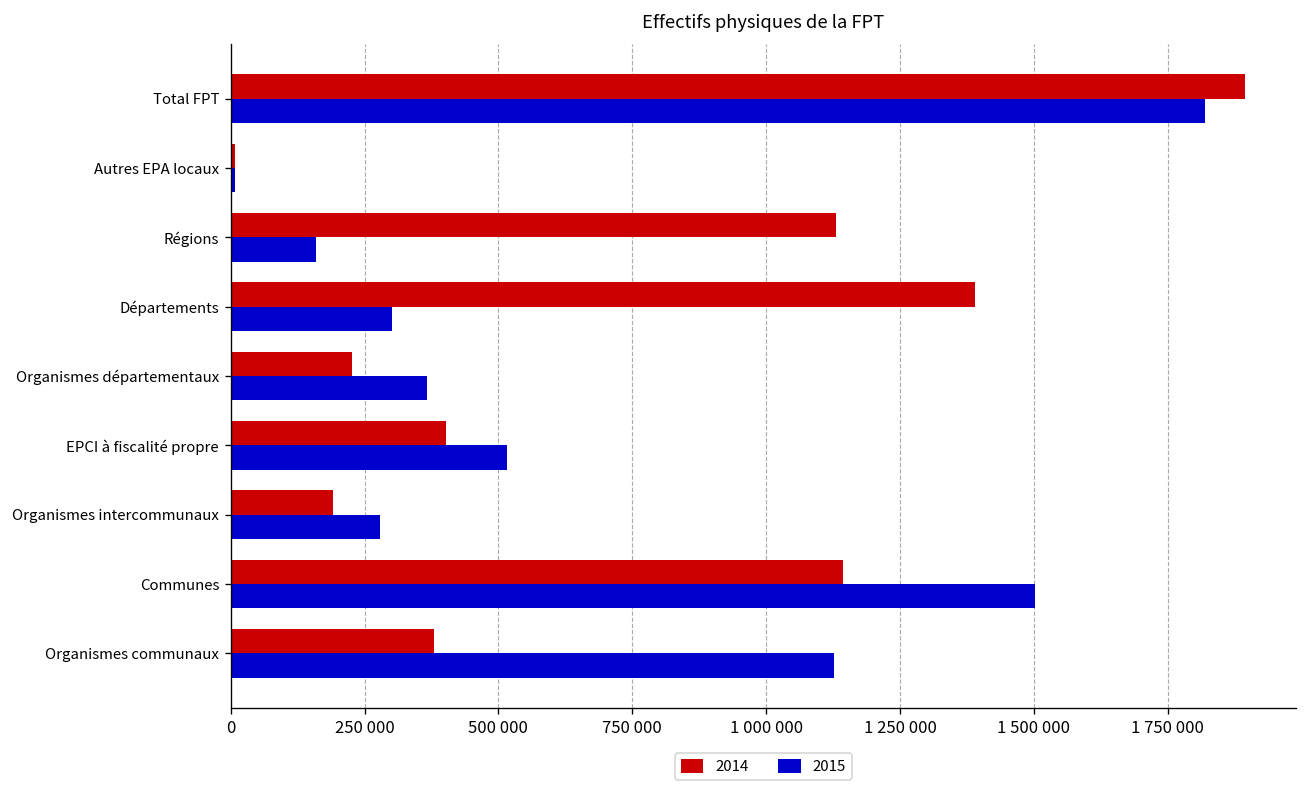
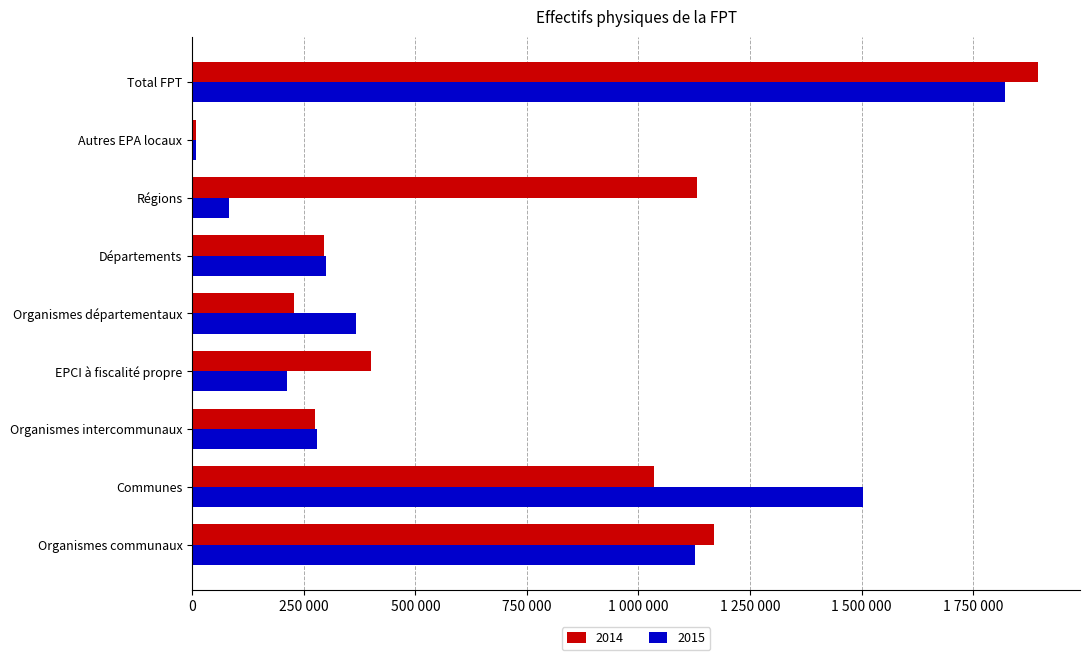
2015, Régions: 160000 -> 80000
2014, Départements: 1390000 -> 300000
2015, EPCI à fiscalité propre: 520000 -> 210000
2014, Organismes intercommunaux: 190000 -> 270000
2014, Communes: 1140000 -> 1030000
2014, Organismes communaux: 380000 -> 1170000
